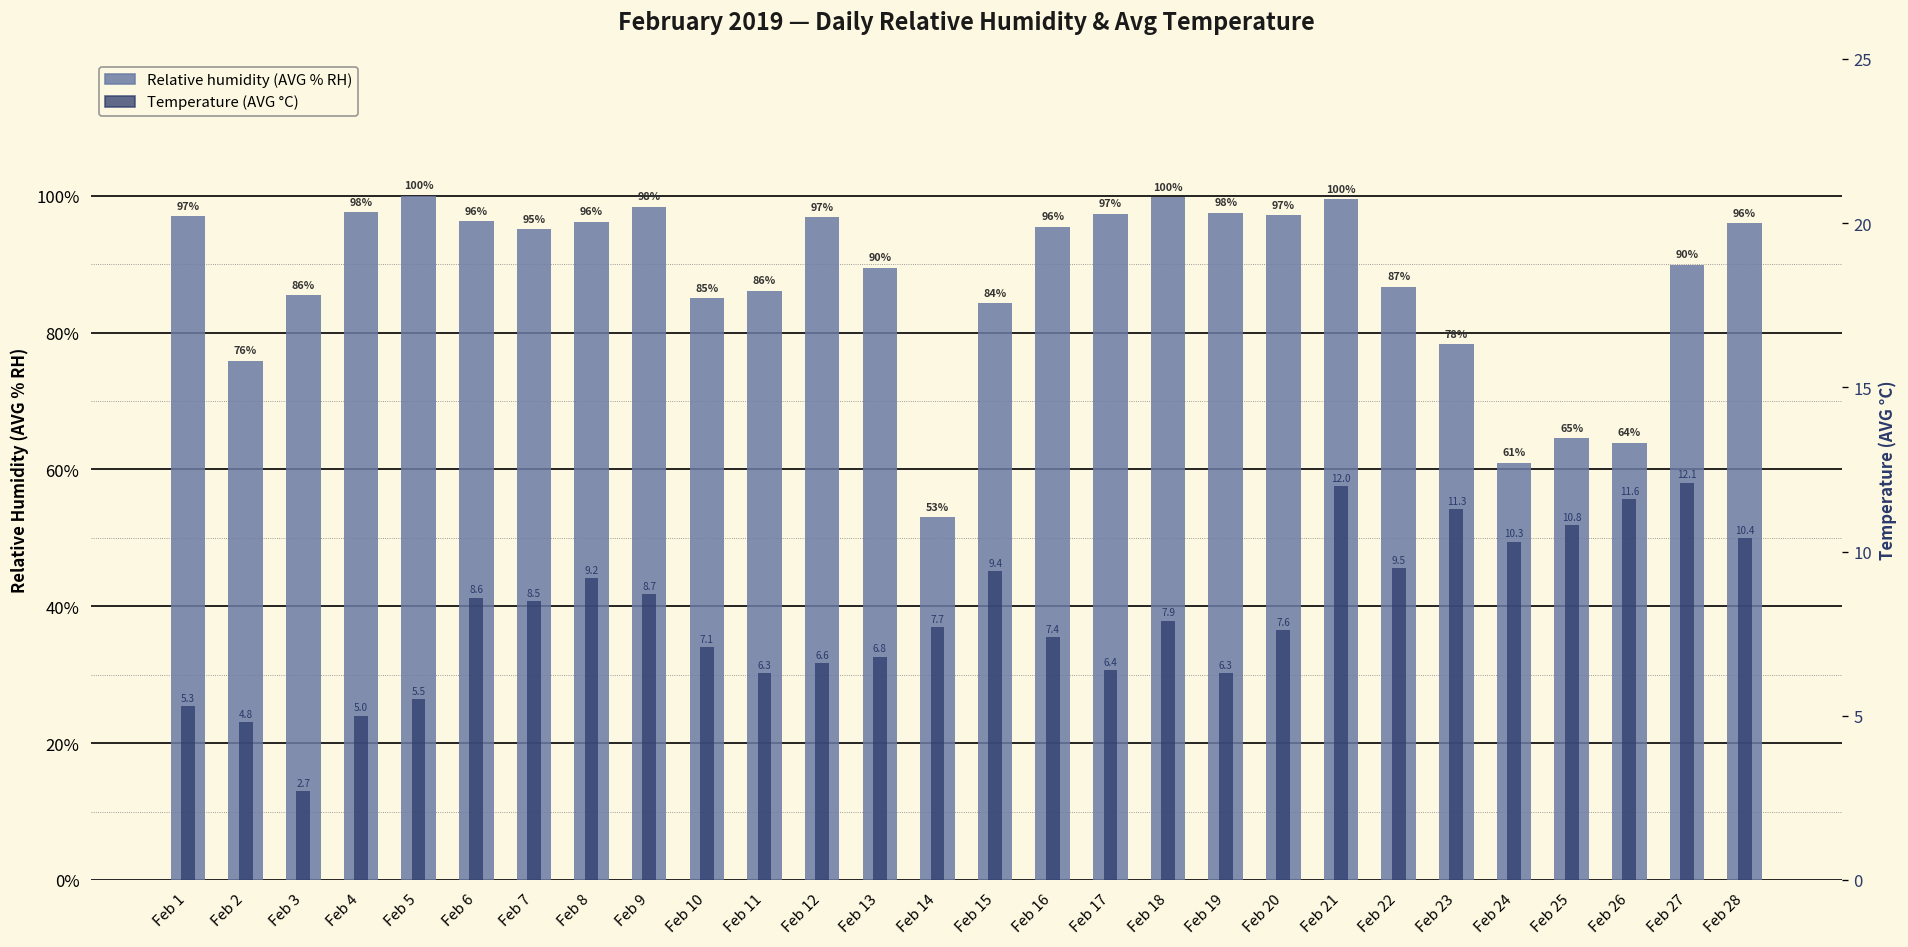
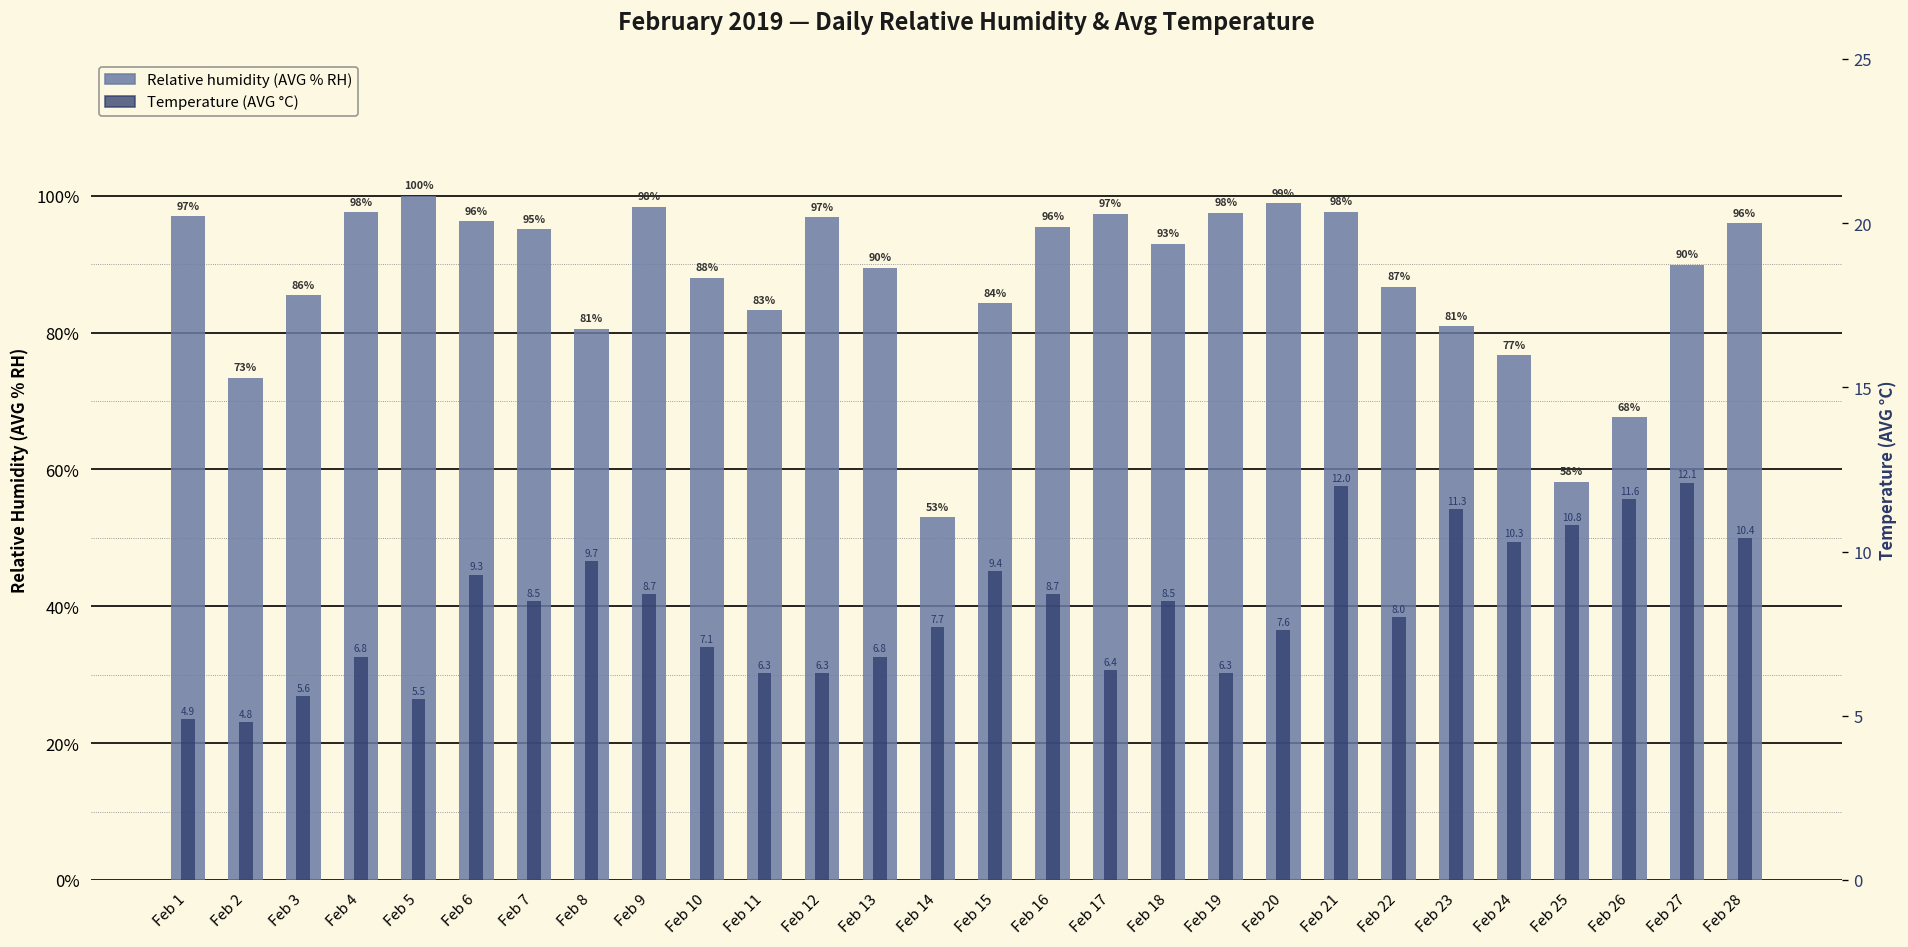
Relative humidity (AVG % RH), Feb 2: 76% -> 73%
Relative humidity (AVG % RH), Feb 8: 96% -> 81%
Relative humidity (AVG % RH), Feb 10: 85% -> 88%
Relative humidity (AVG % RH), Feb 11: 86% -> 83%
Relative humidity (AVG % RH), Feb 18: 100% -> 93%
Relative humidity (AVG % RH), Feb 20: 97% -> 99%
Relative humidity (AVG % RH), Feb 21: 100% -> 98%
Relative humidity (AVG % RH), Feb 23: 78% -> 81%
Relative humidity (AVG % RH), Feb 24: 61% -> 77%
Relative humidity (AVG % RH), Feb 25: 65% -> 58%
Relative humidity (AVG % RH), Feb 26: 64% -> 68%
Temperature (AVG °C), Feb 1: 5.3 -> 4.9
Temperature (AVG °C), Feb 3: 2.7 -> 5.6
Temperature (AVG °C), Feb 4: 5.0 -> 6.8
Temperature (AVG °C), Feb 6: 8.6 -> 9.3
Temperature (AVG °C), Feb 8: 9.2 -> 9.7
Temperature (AVG °C), Feb 12: 6.6 -> 6.3
Temperature (AVG °C), Feb 16: 7.4 -> 8.7
Temperature (AVG °C), Feb 18: 7.9 -> 8.5
Temperature (AVG °C), Feb 22: 9.5 -> 8.0
